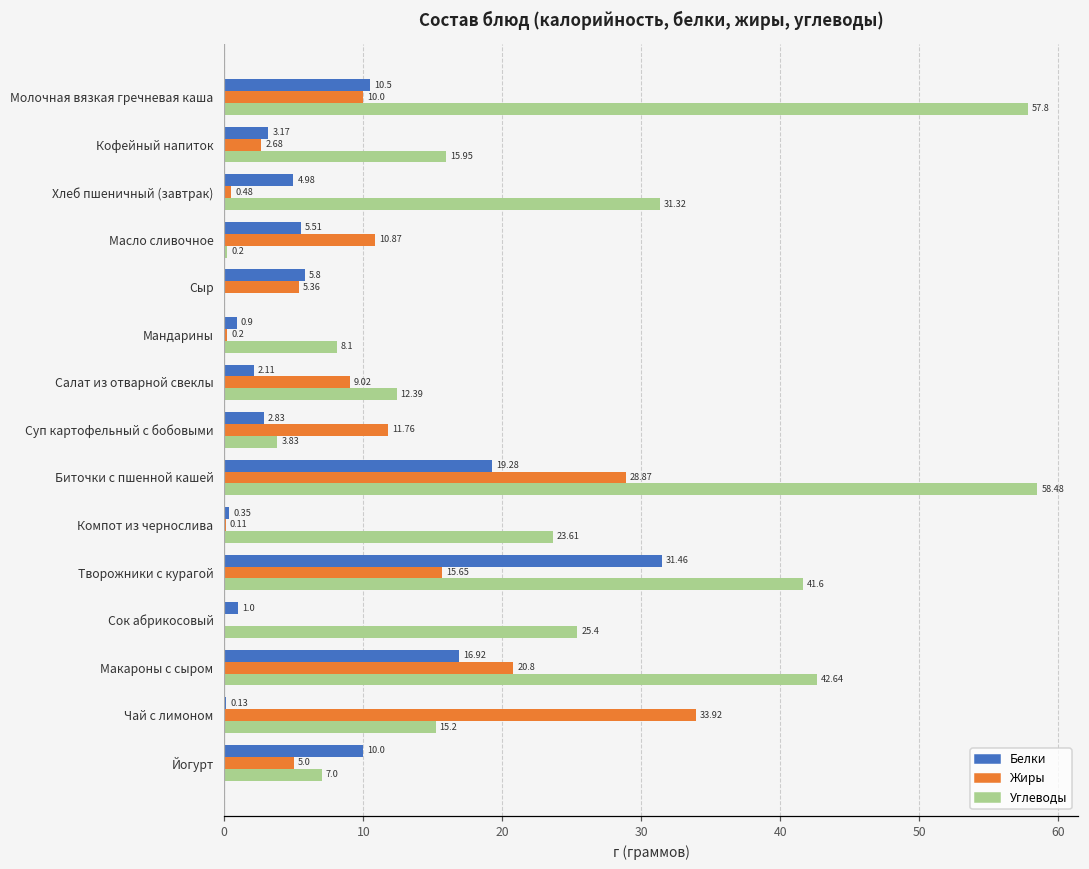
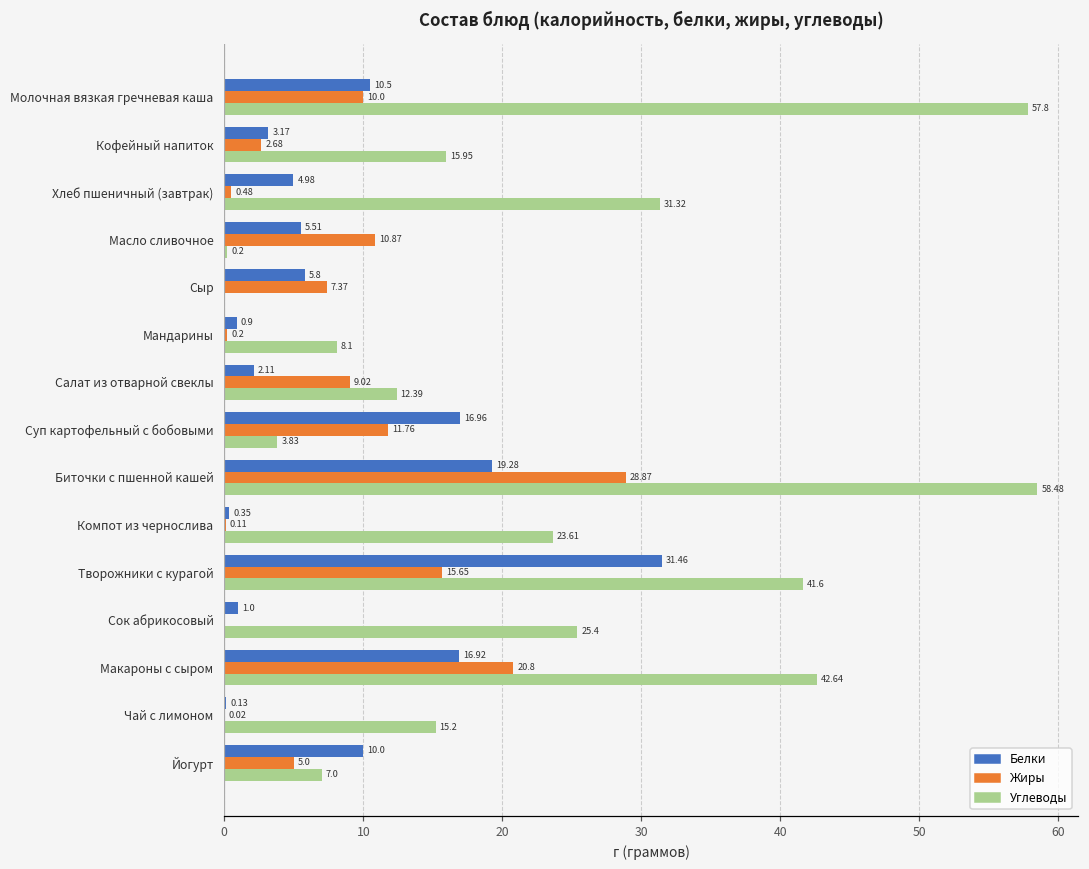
Жиры, Сыр: 5.36 -> 7.37
Белки, Суп картофельный с бобовыми: 2.83 -> 16.96
Жиры, Чай с лимоном: 33.92 -> 0.02
